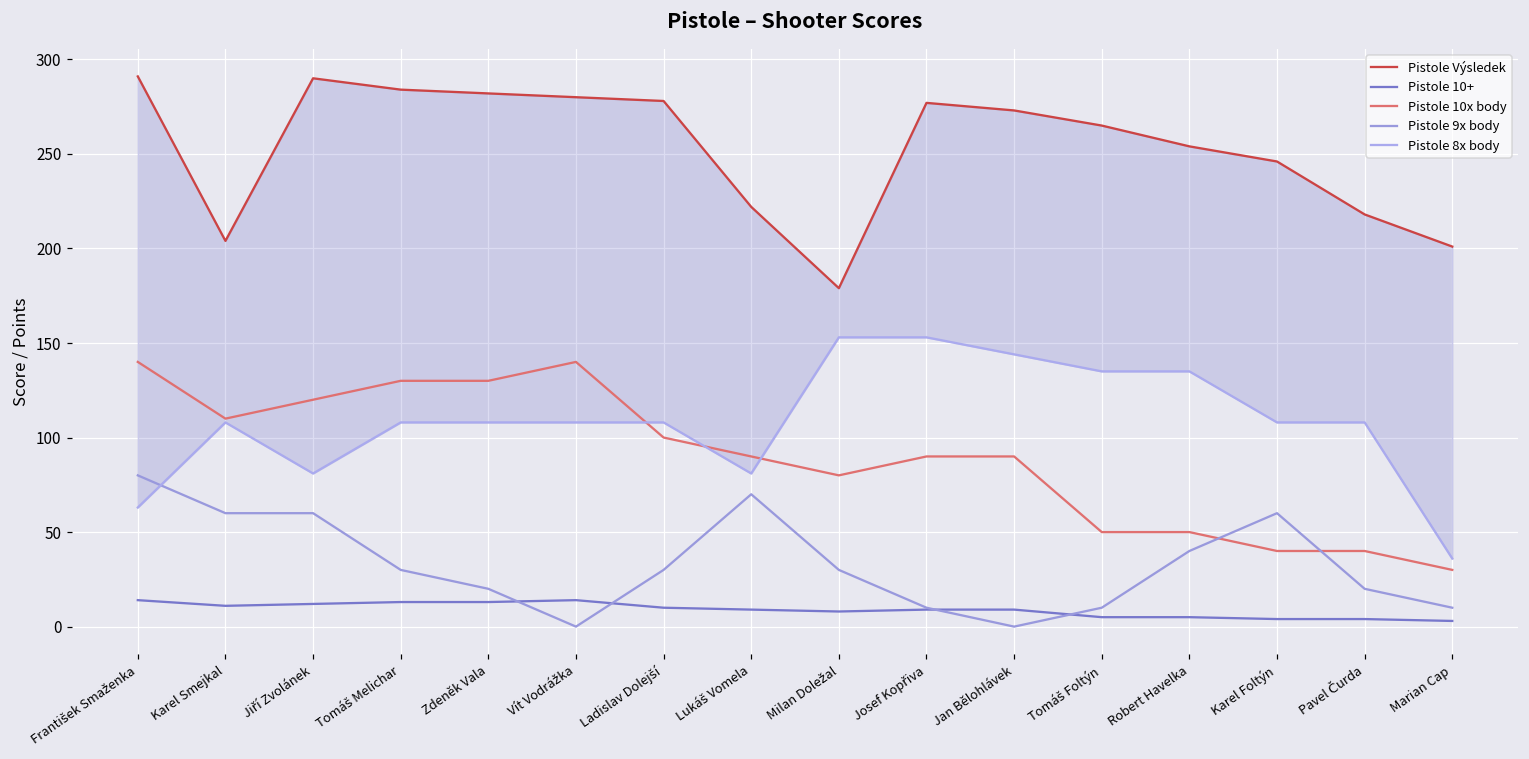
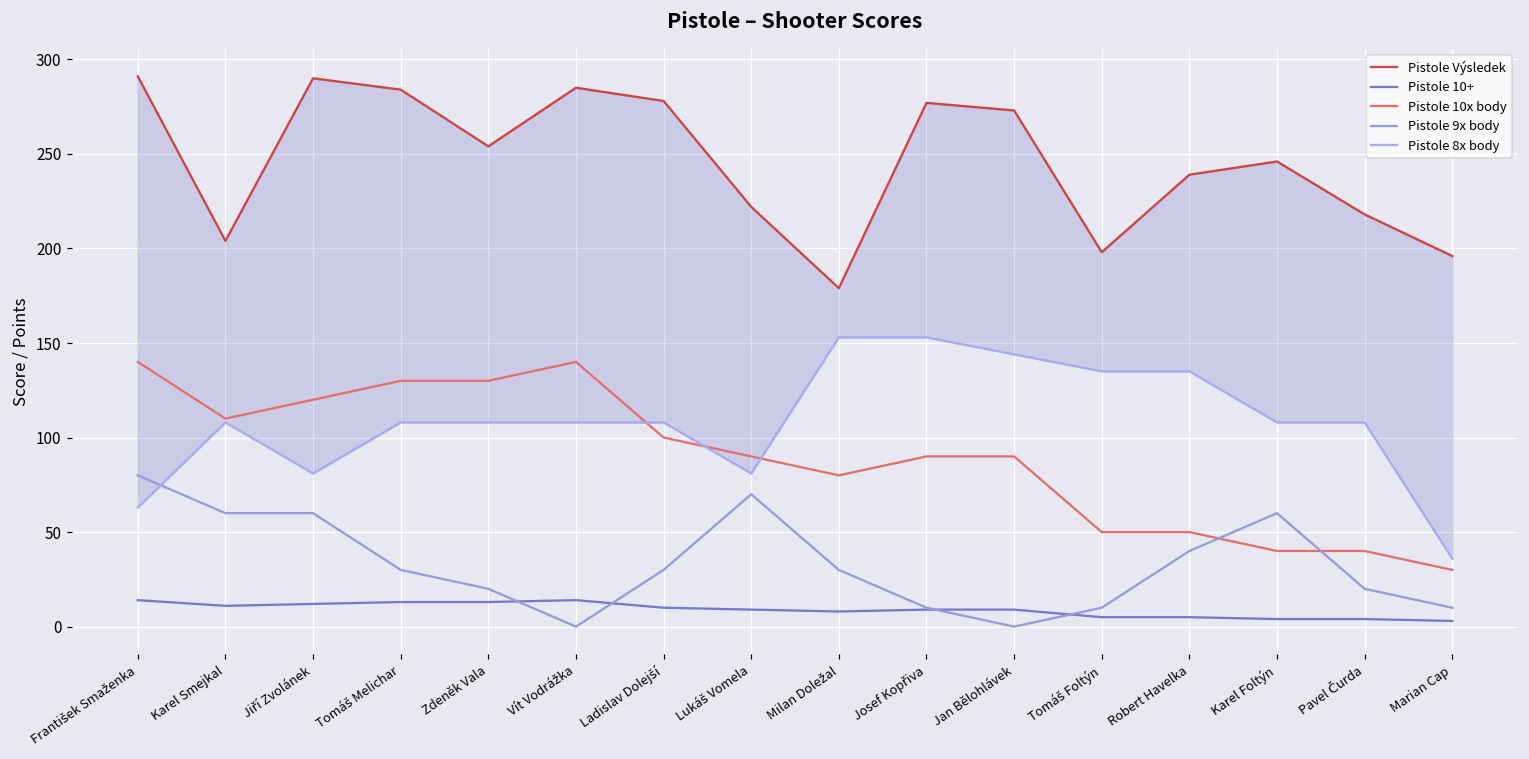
Pistole Výsledek, Zdeněk Vala: 282 -> 254
Pistole Výsledek, Vít Vodrážka: 280 -> 285
Pistole Výsledek, Tomáš Foltýn: 265 -> 198
Pistole Výsledek, Robert Havelka: 254 -> 239
Pistole Výsledek, Marian Cap: 201 -> 196
